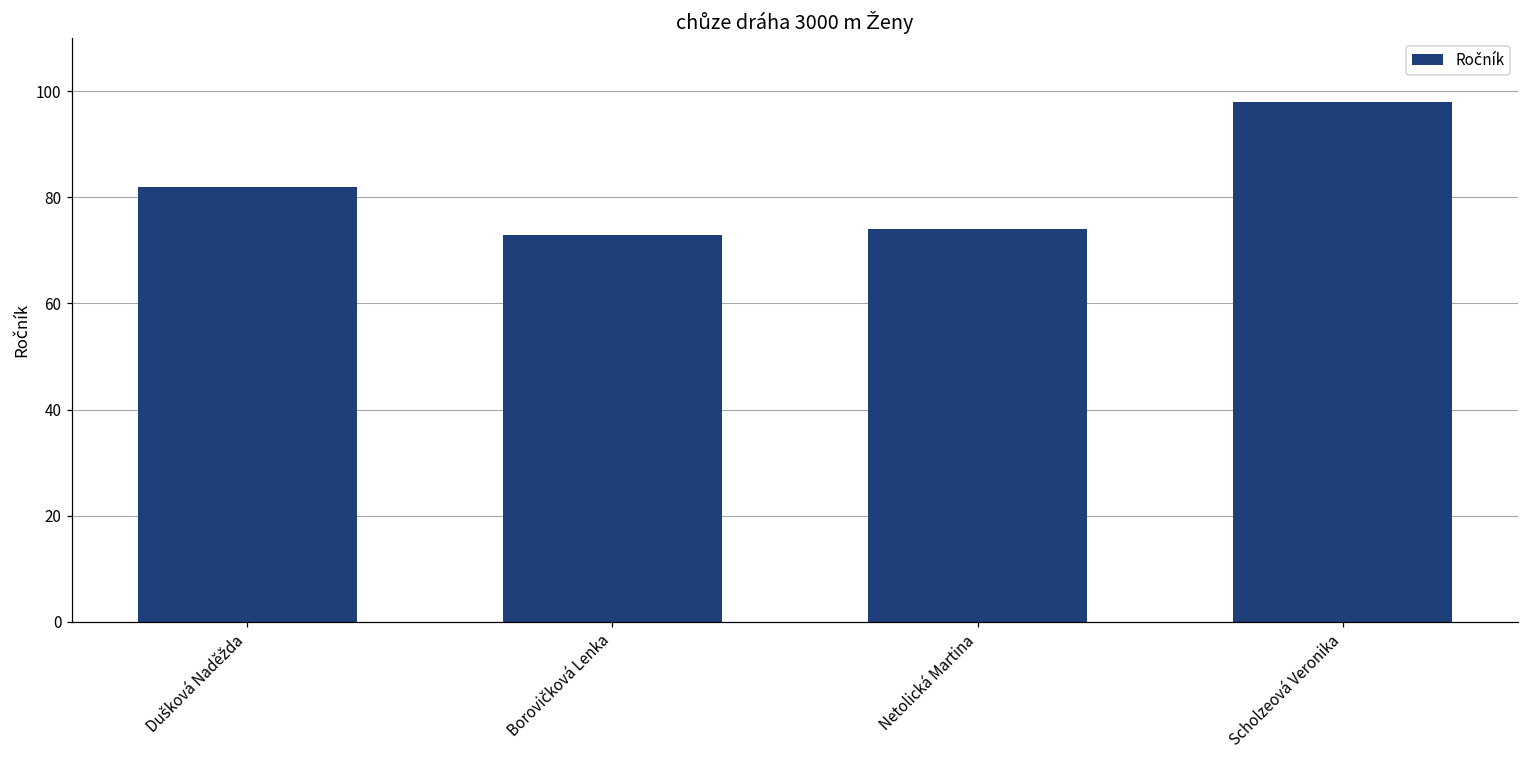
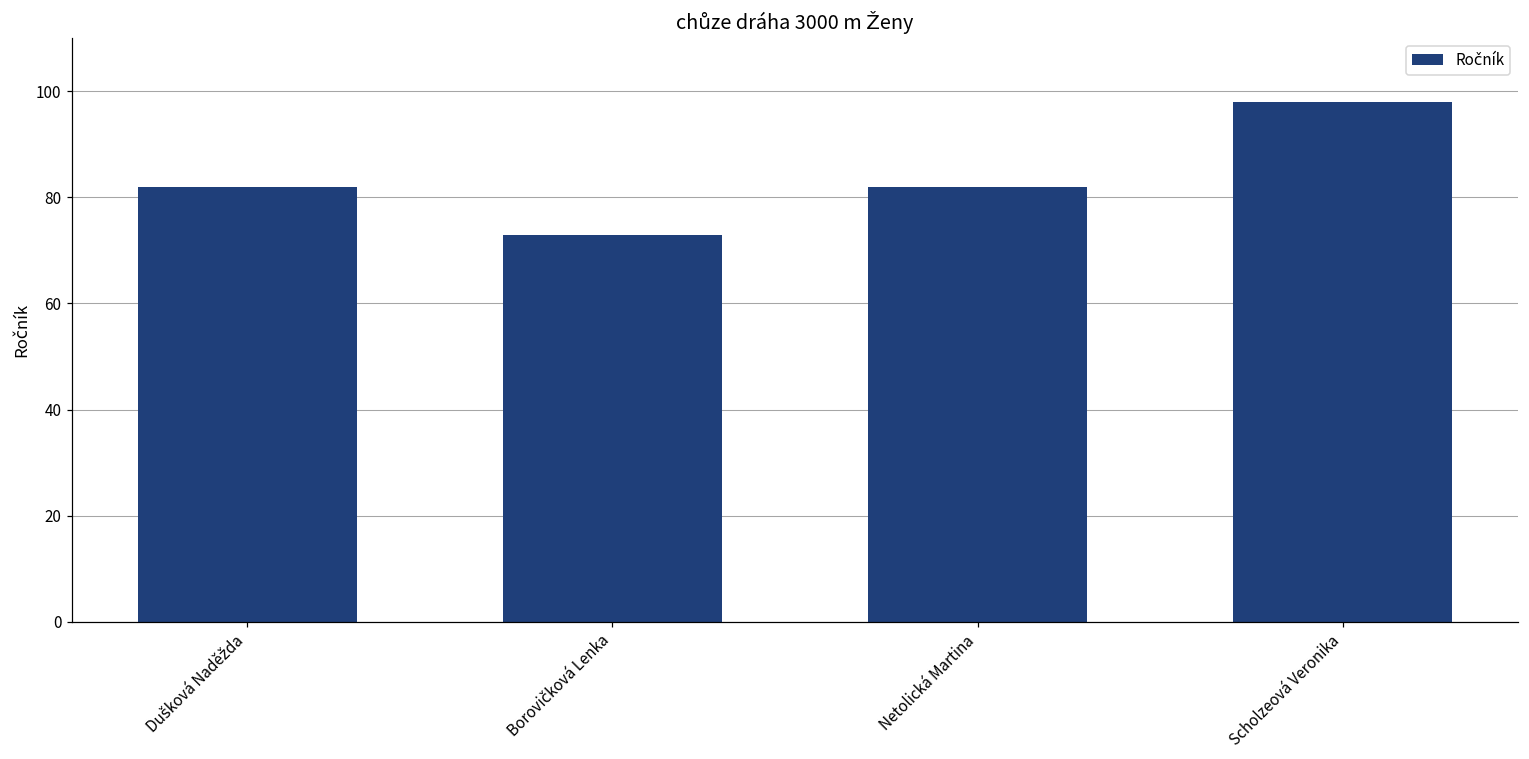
Netolická Martina: 74 -> 82
